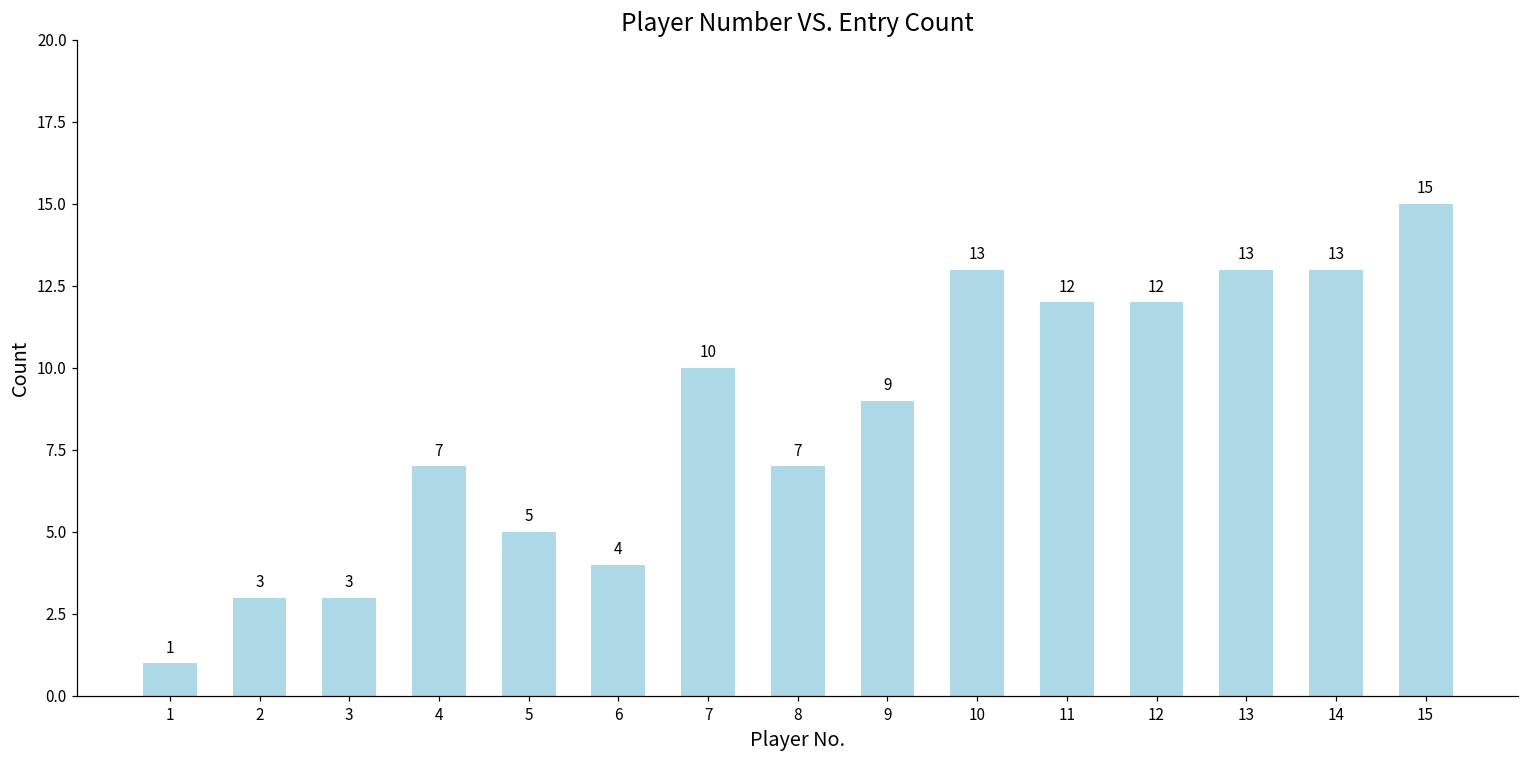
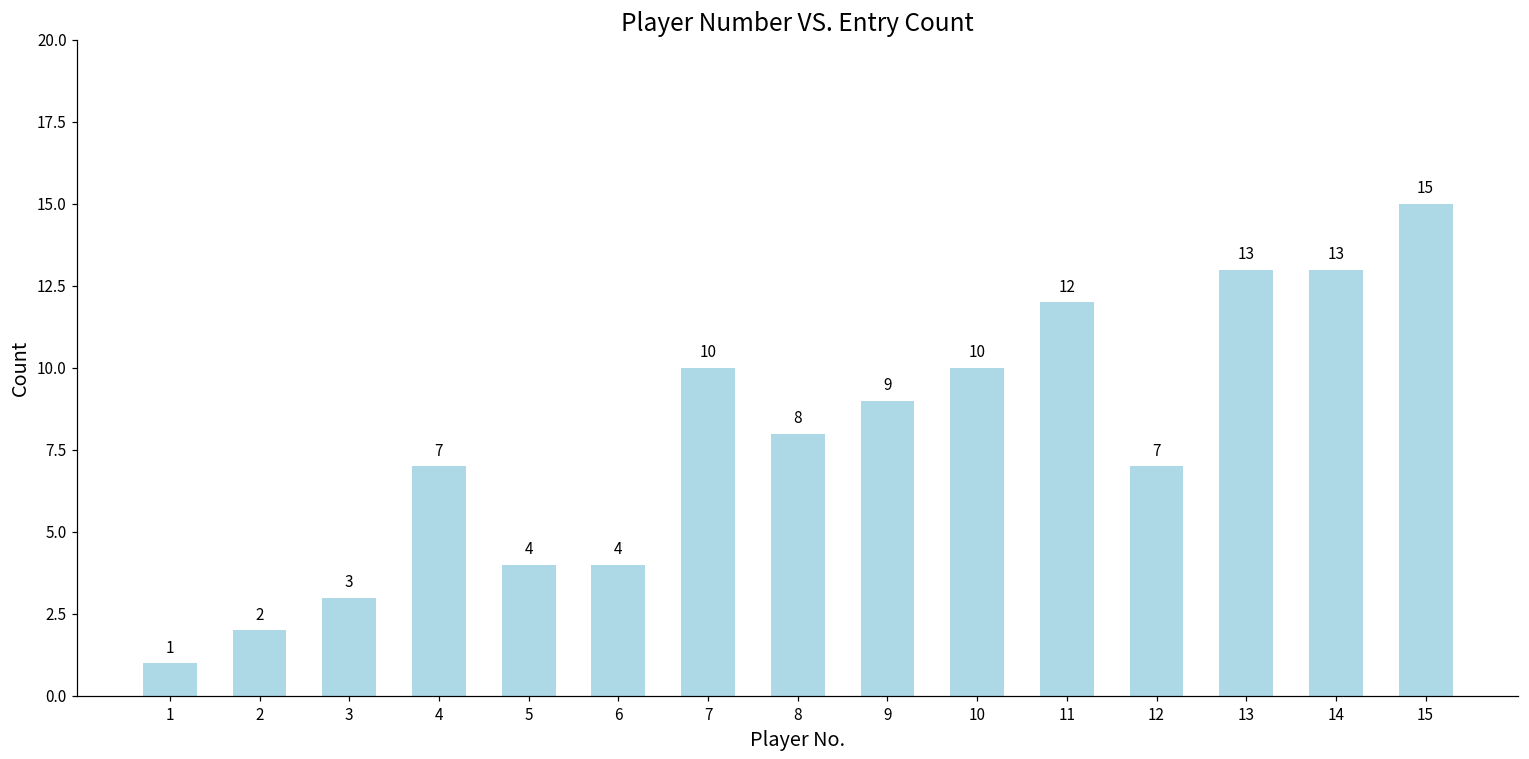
2: 3 -> 2
5: 5 -> 4
8: 7 -> 8
10: 13 -> 10
12: 12 -> 7
